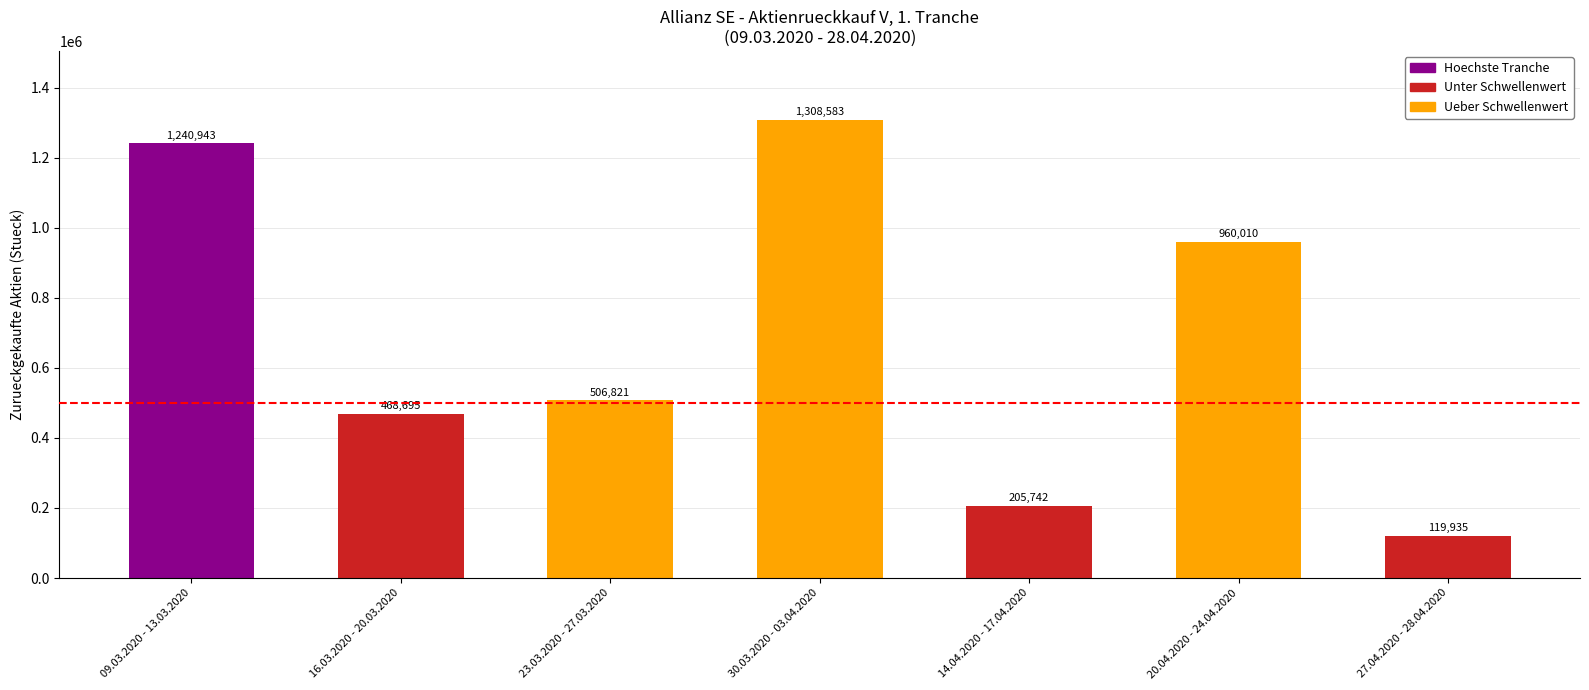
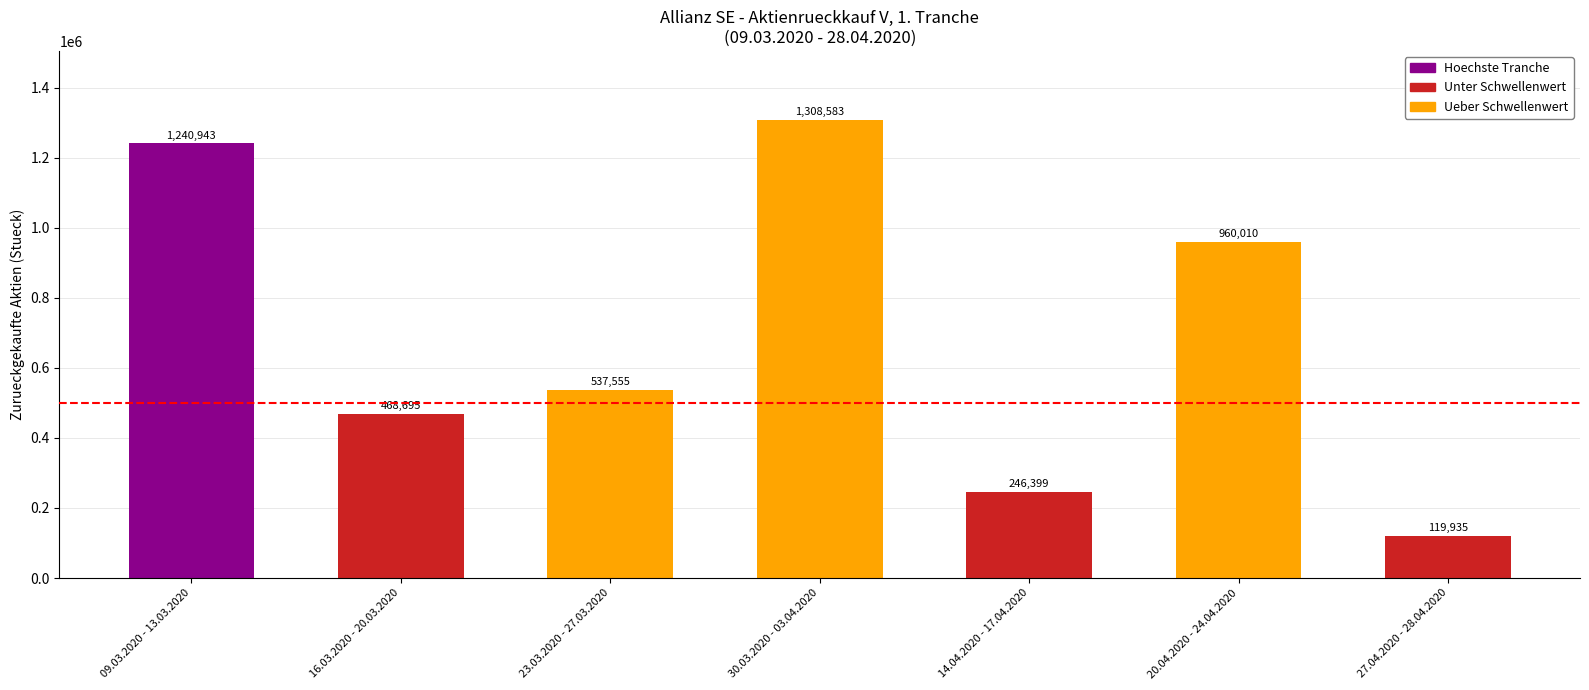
23.03.2020 - 27.03.2020: 506,821 -> 537,555
14.04.2020 - 17.04.2020: 205,742 -> 246,399
